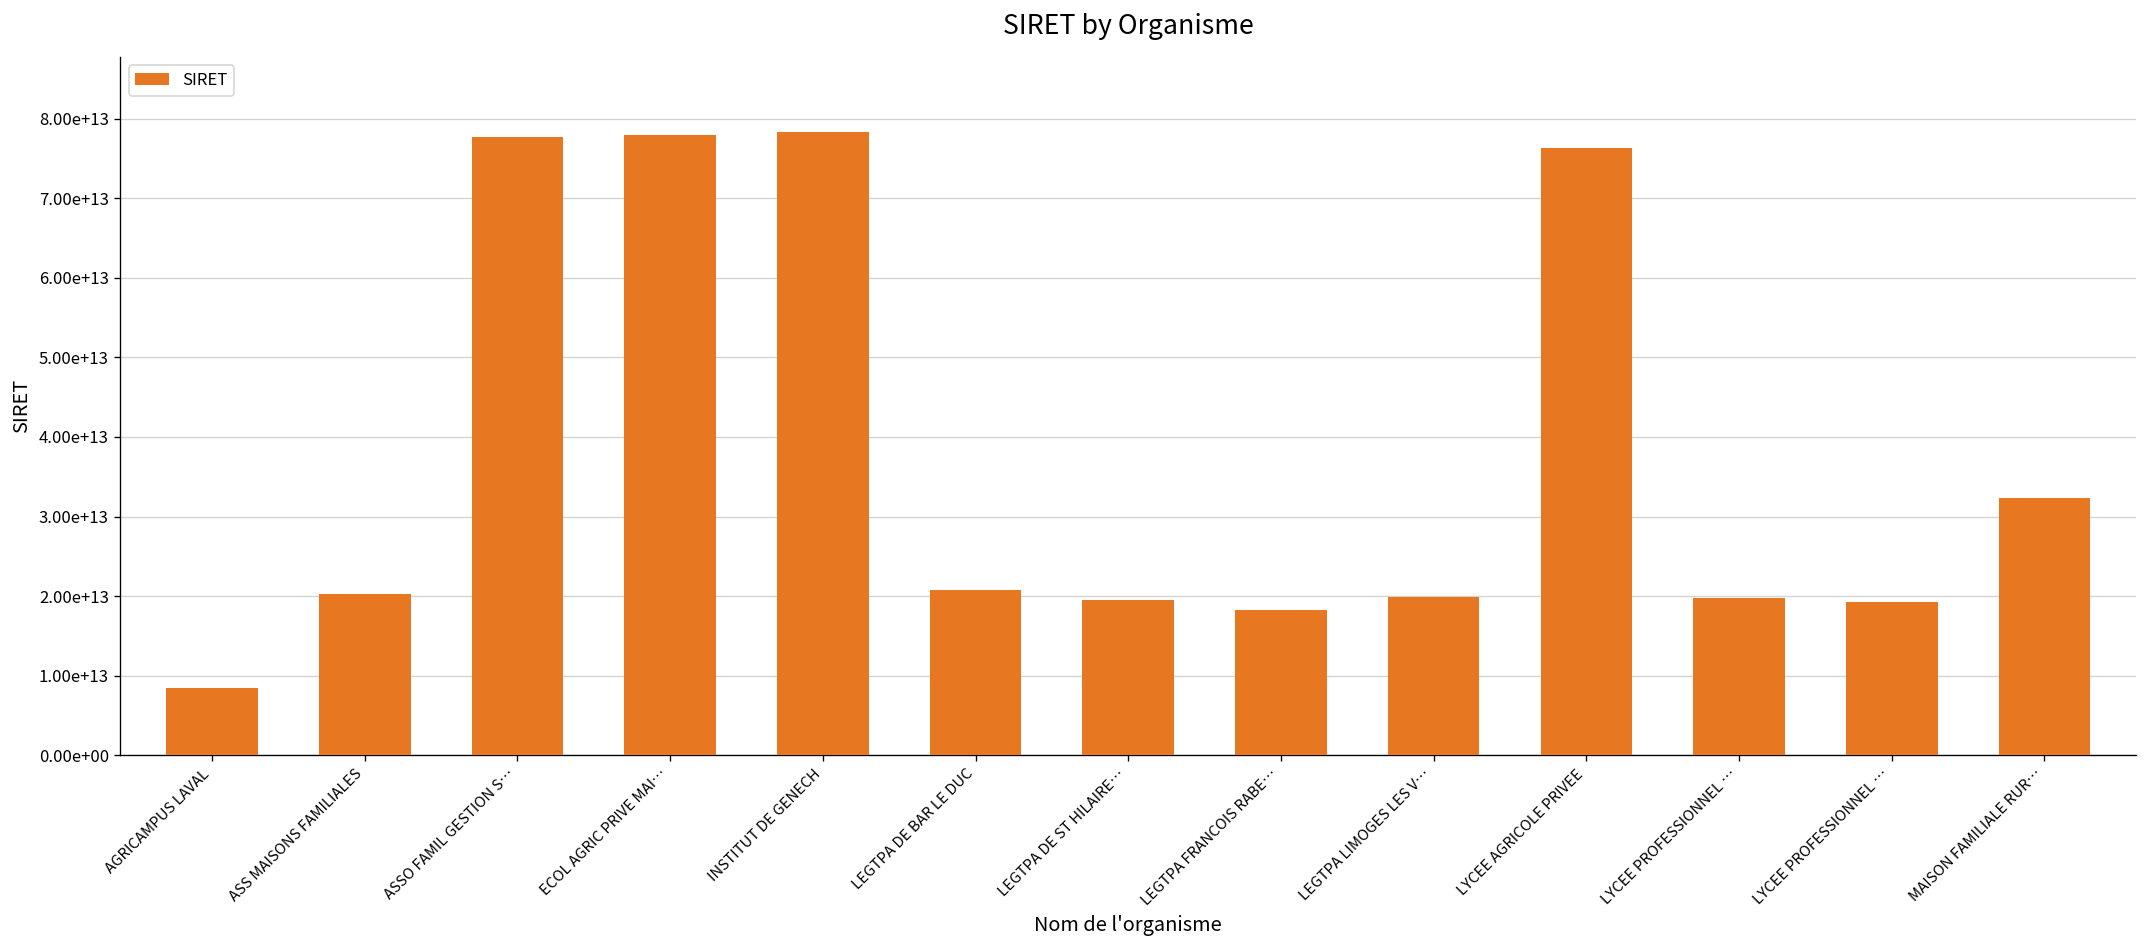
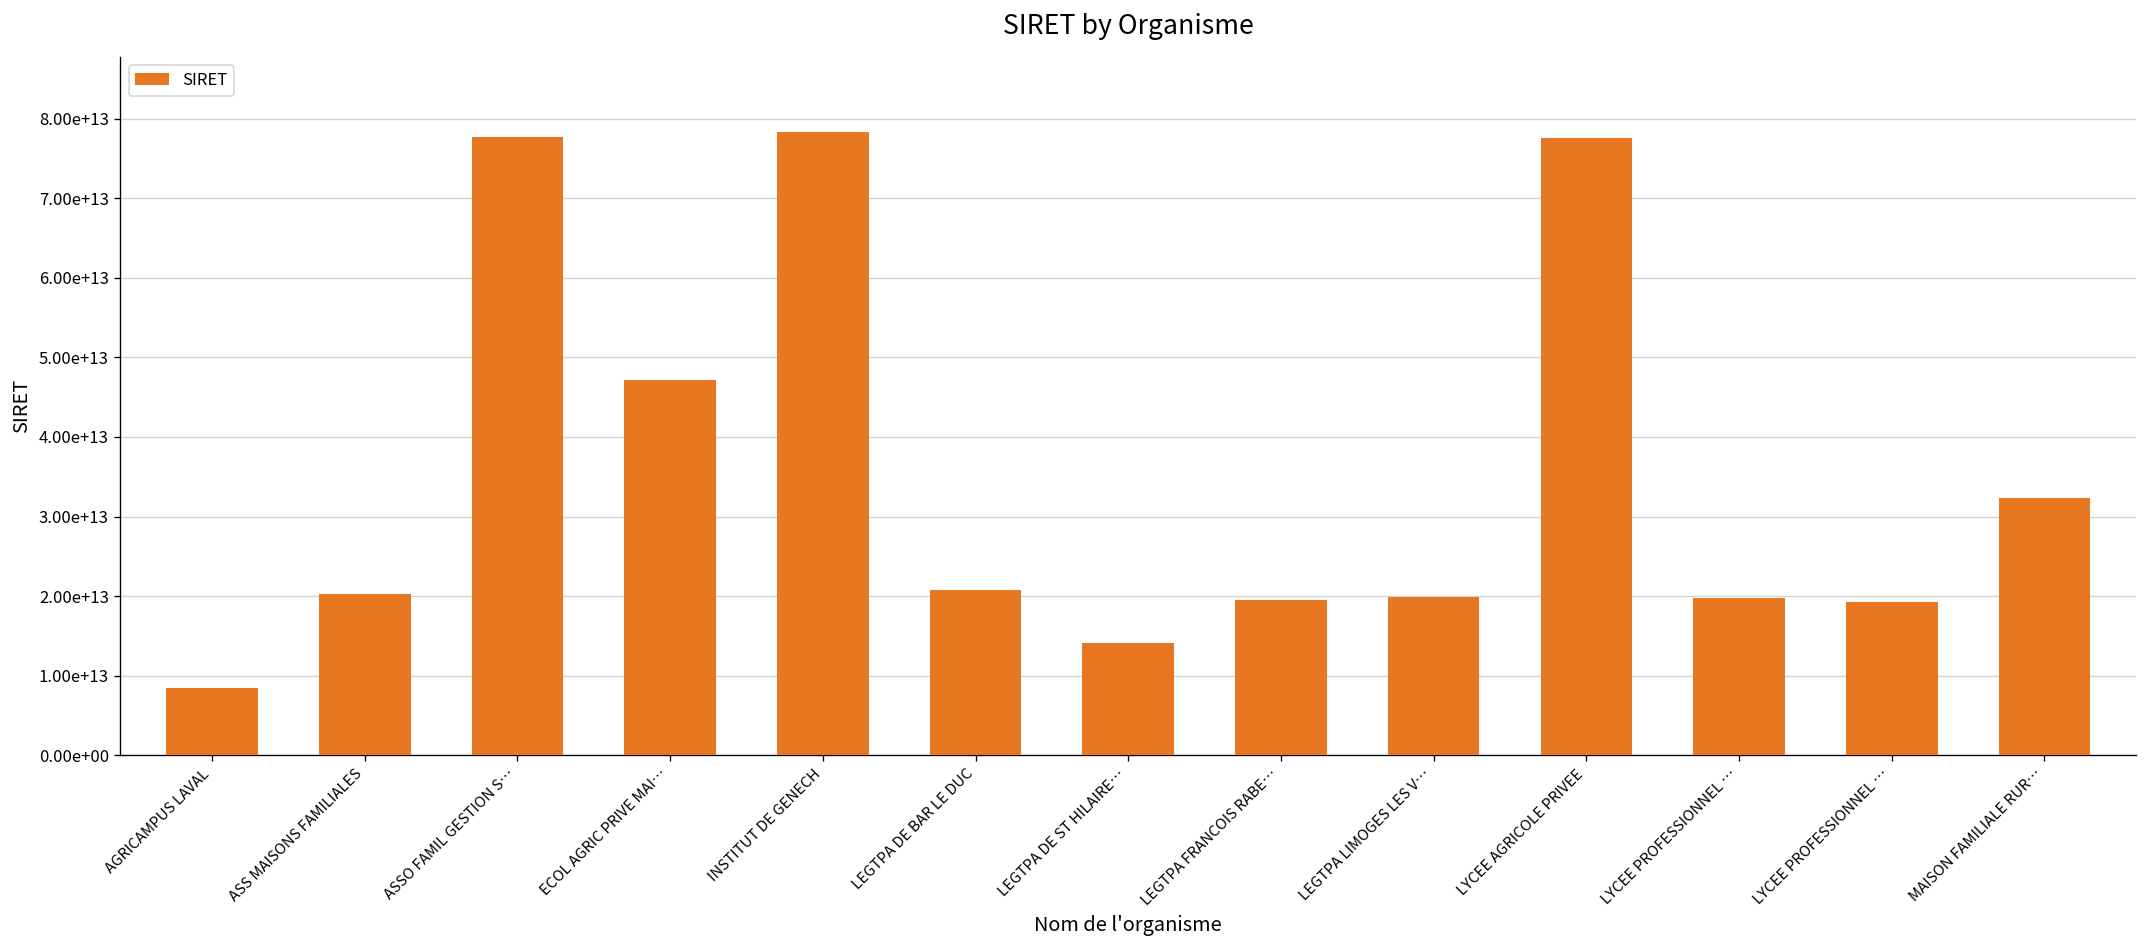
ECOL AGRIC PRIVE MAI…: 78000000000000 -> 47000000000000
LEGTPA DE ST HILAIRE…: 20000000000000 -> 14000000000000
LEGTPA FRANCOIS RABE…: 18000000000000 -> 19000000000000
LYCEE AGRICOLE PRIVEE: 76000000000000 -> 78000000000000
